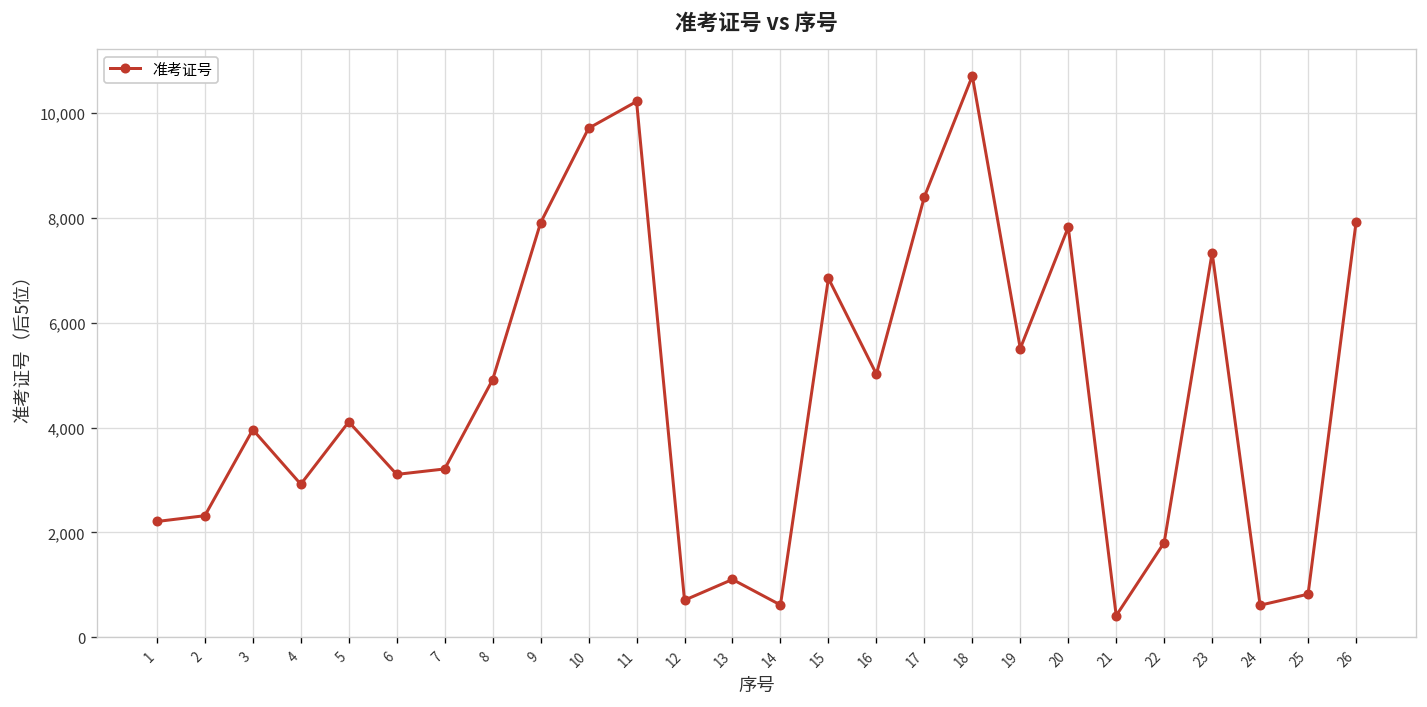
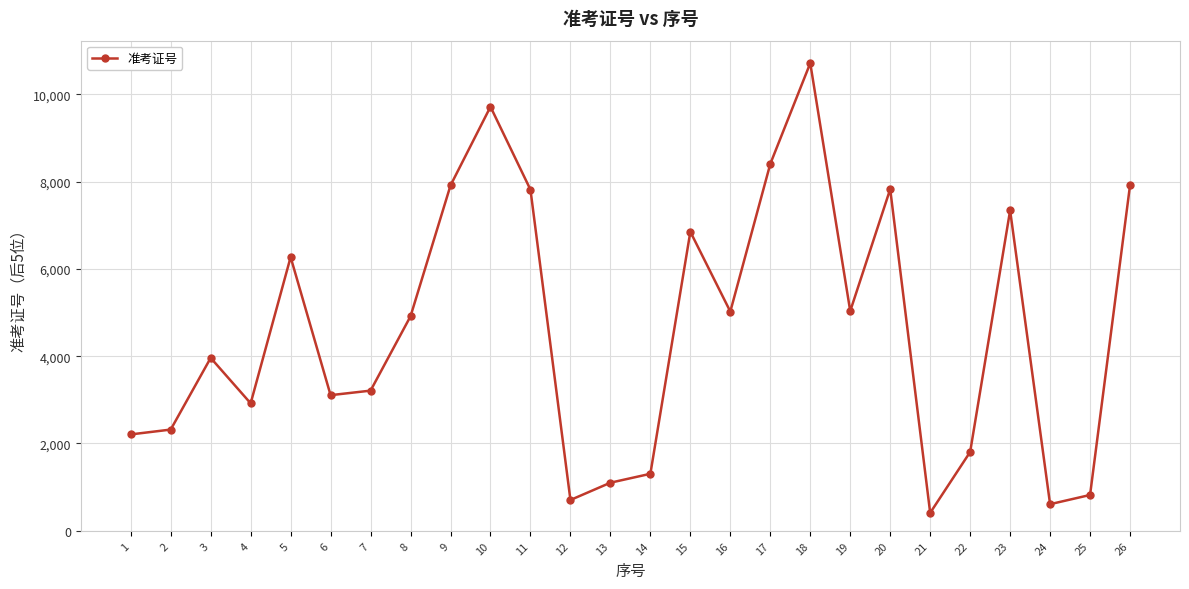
5: 4,100 -> 6,300
11: 10,200 -> 7,800
14: 600 -> 1,300
19: 5,500 -> 5,000
